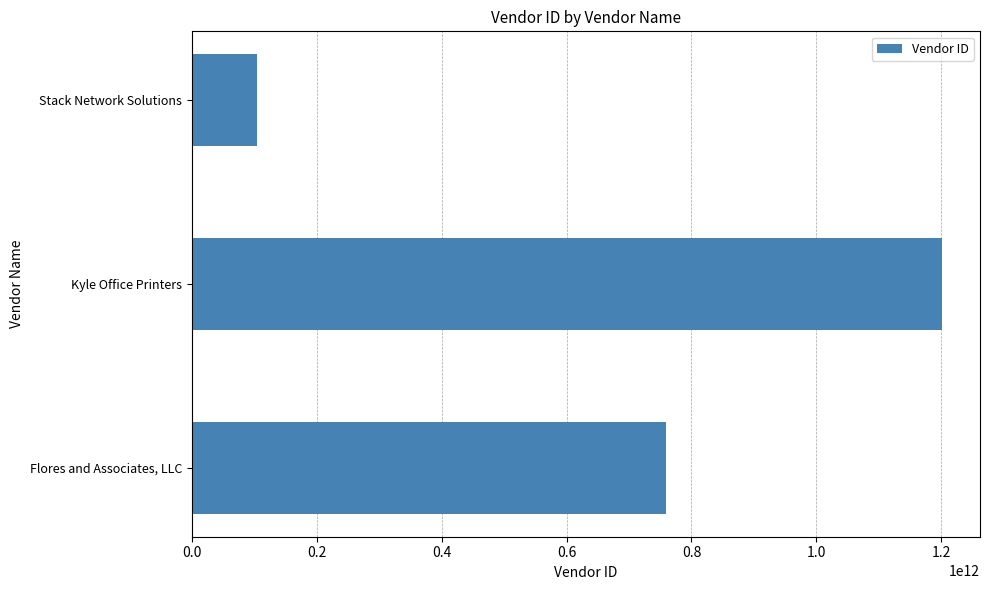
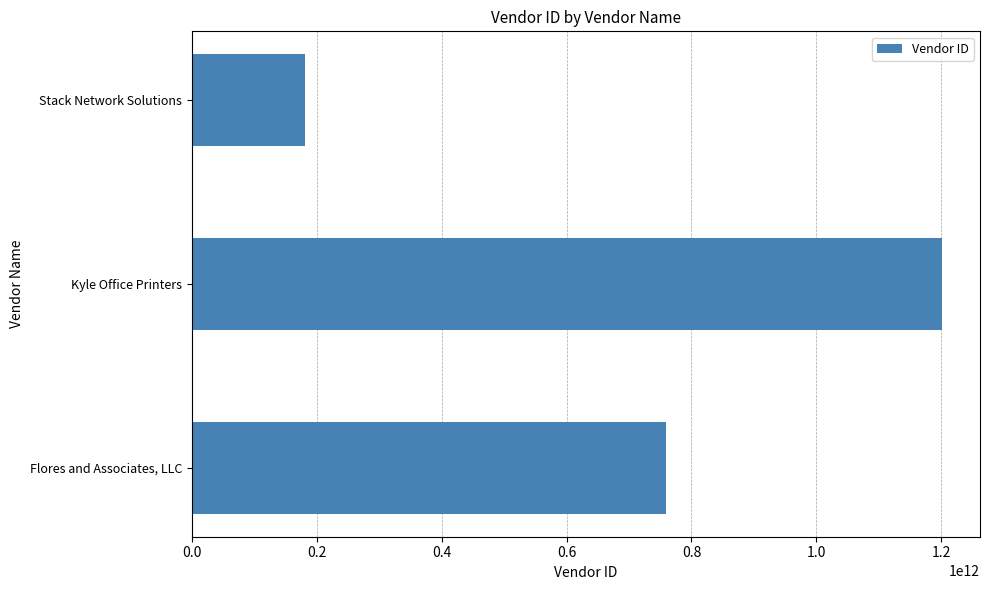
Stack Network Solutions: 110000000000 -> 180000000000
